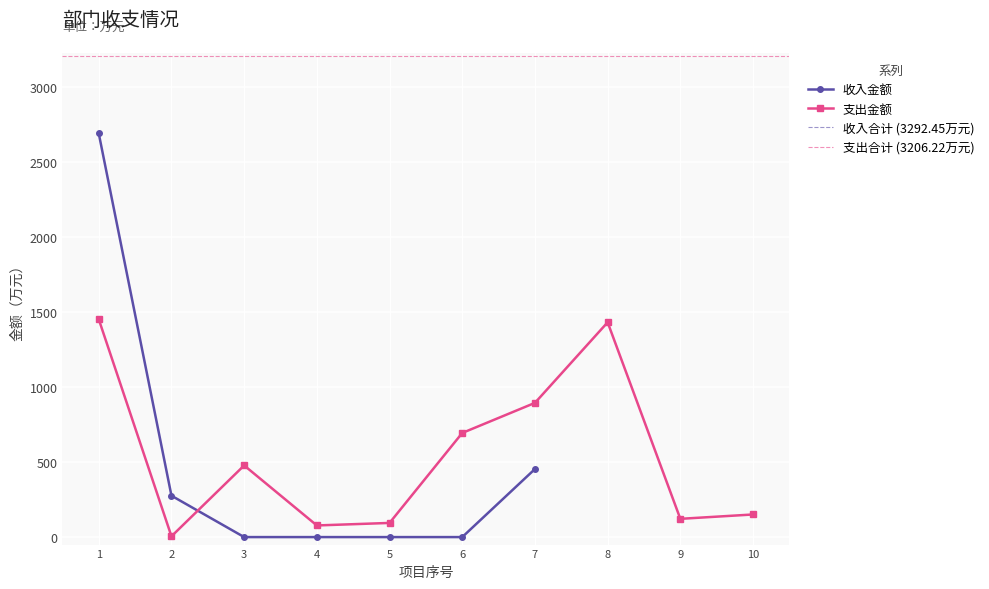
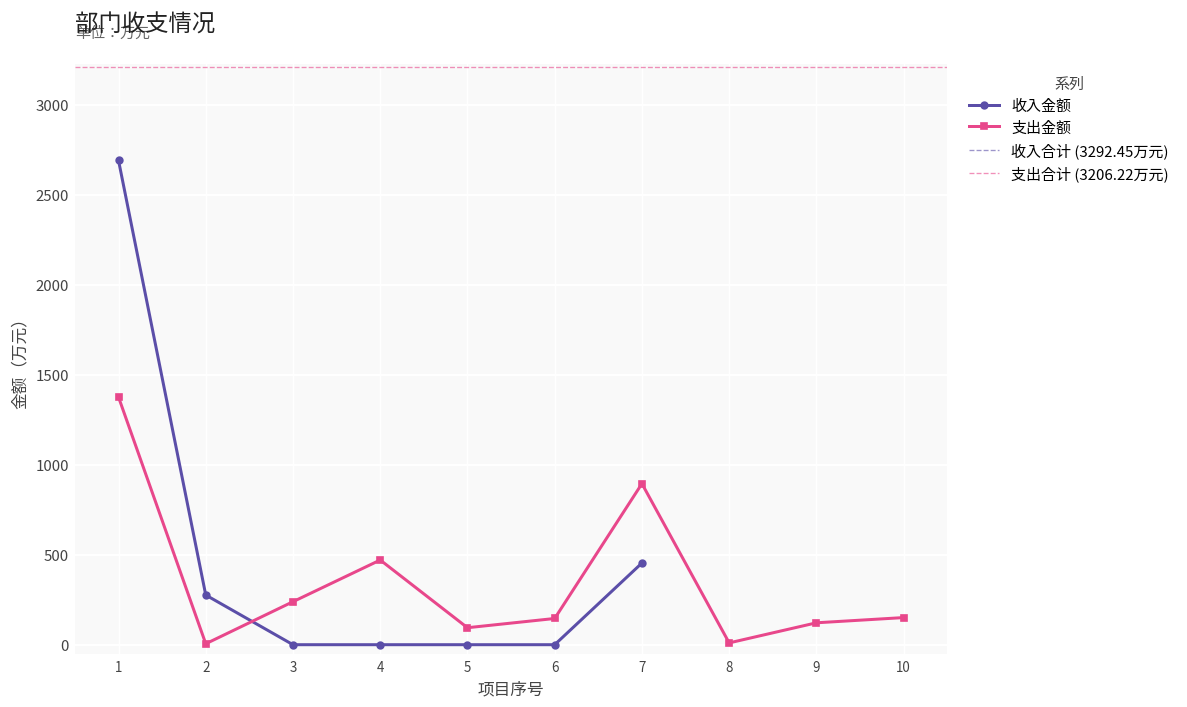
支出金额, 1: 1450 -> 1380
支出金额, 3: 480 -> 240
支出金额, 4: 80 -> 470
支出金额, 6: 690 -> 150
支出金额, 8: 1430 -> 10
